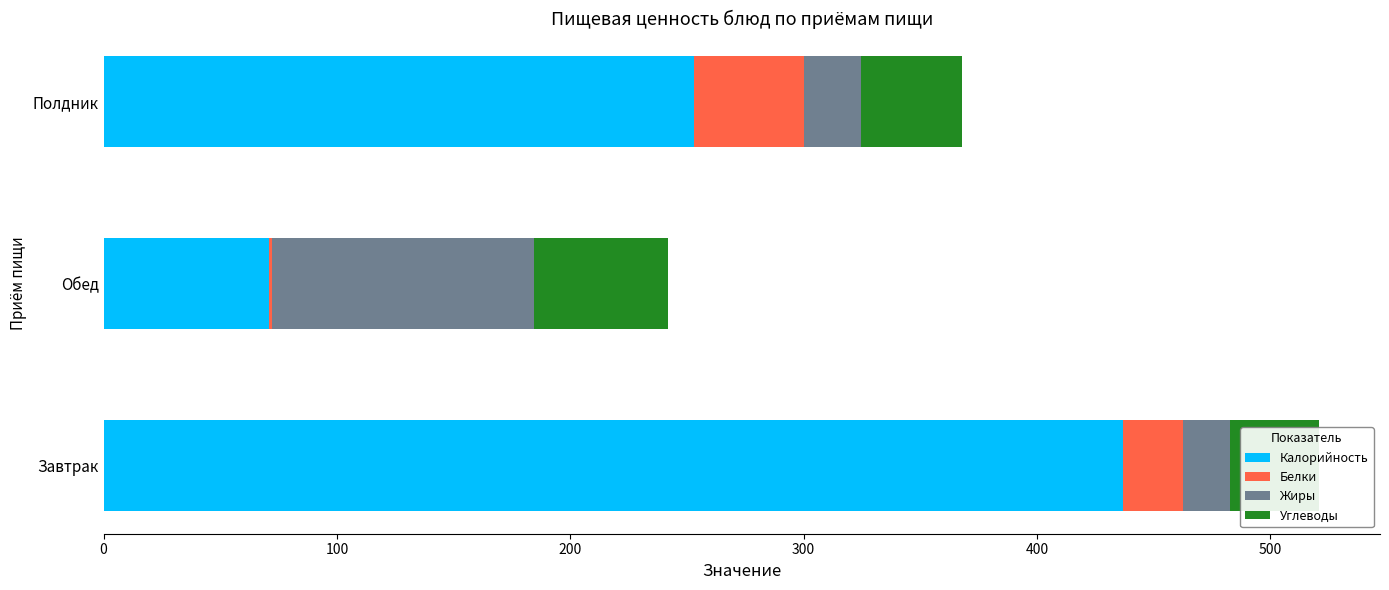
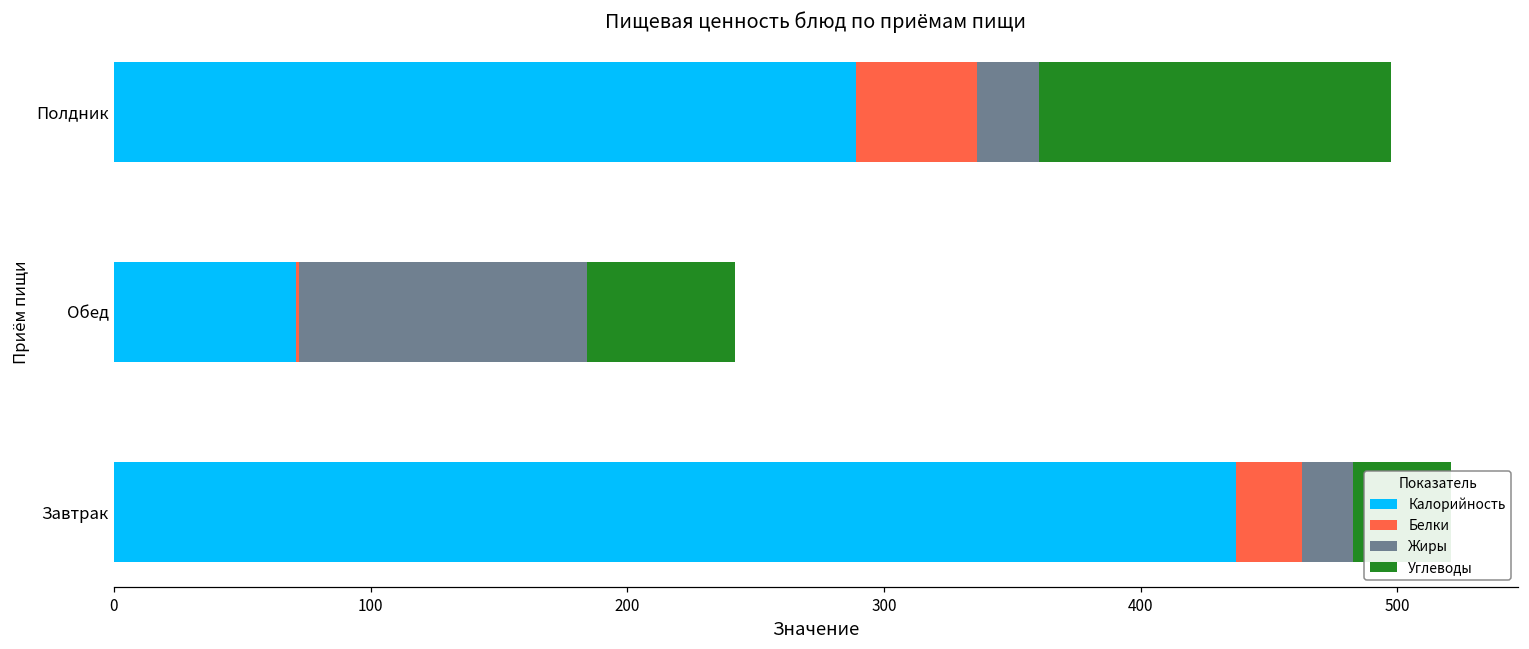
Калорийность, Полдник: 253 -> 289
Углеводы, Полдник: 43 -> 137
